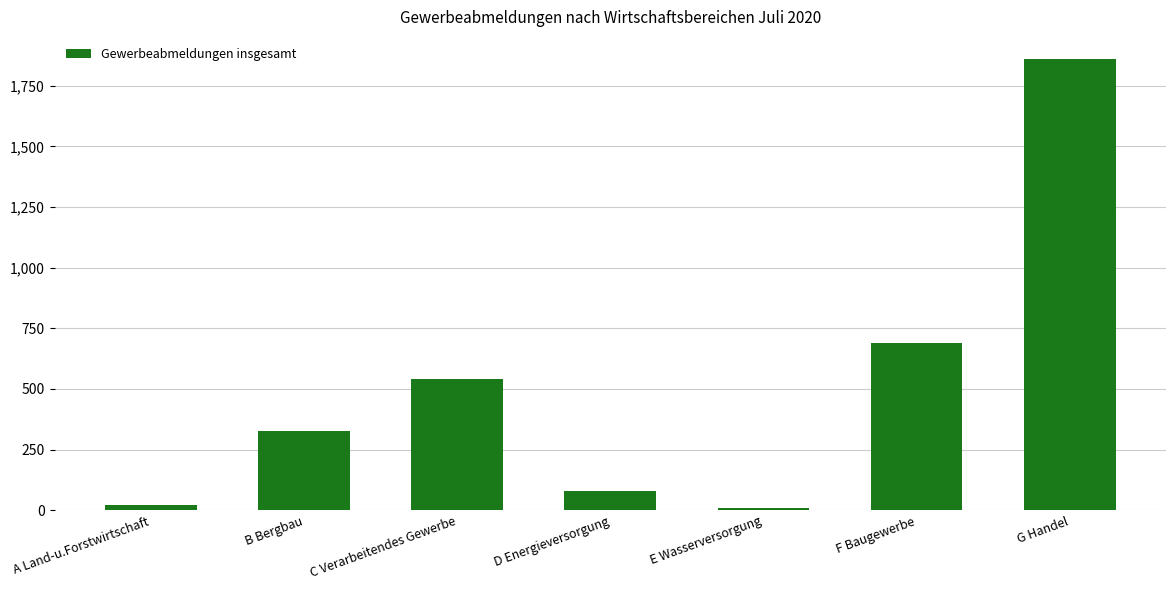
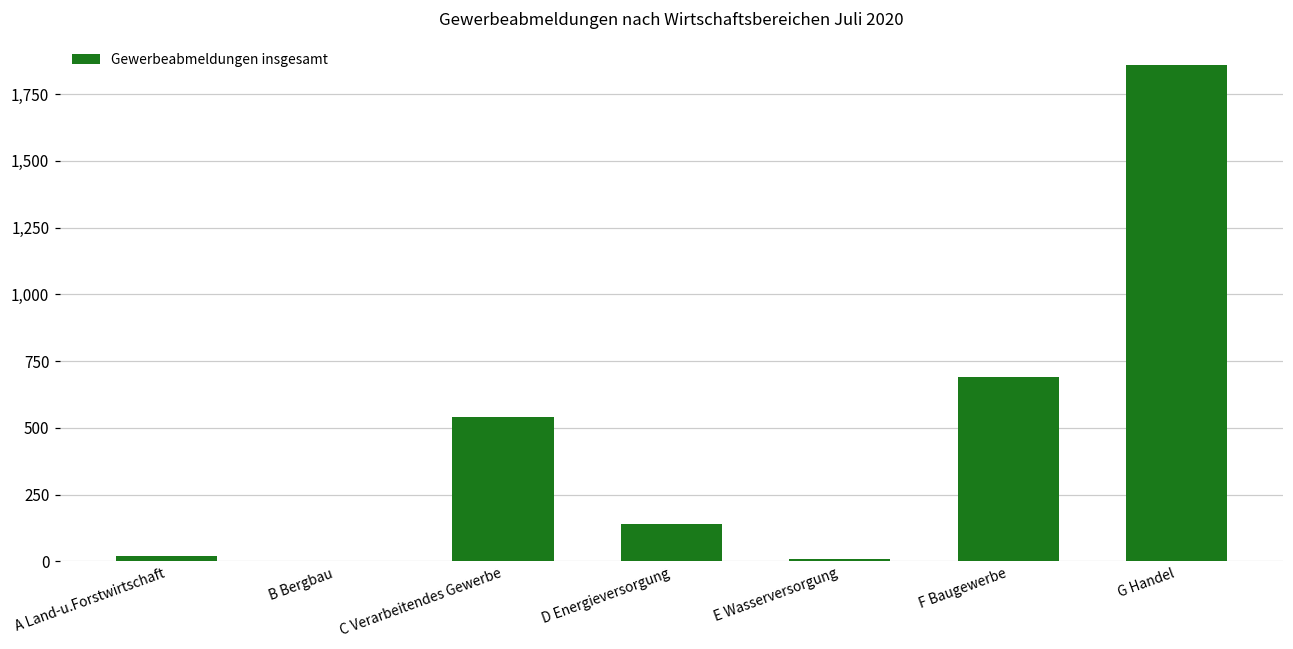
B Bergbau: 330 -> 0
D Energieversorgung: 80 -> 140
